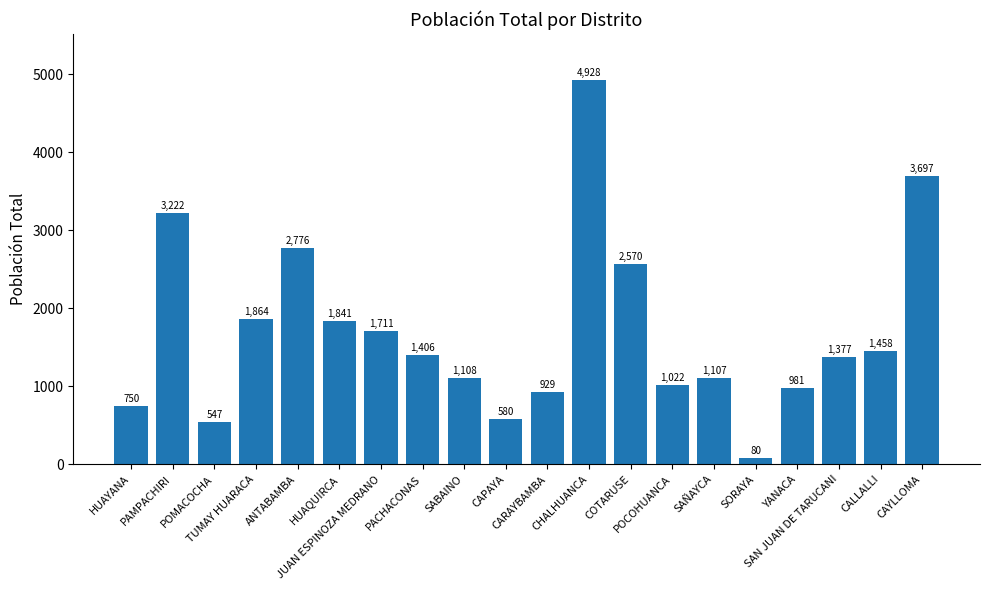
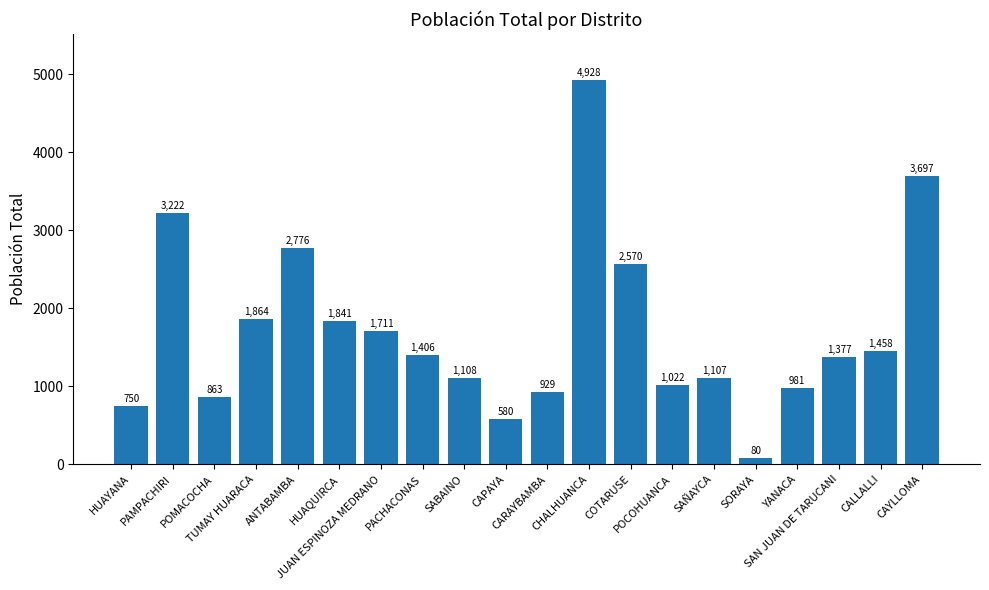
POMACOCHA: 547 -> 863
